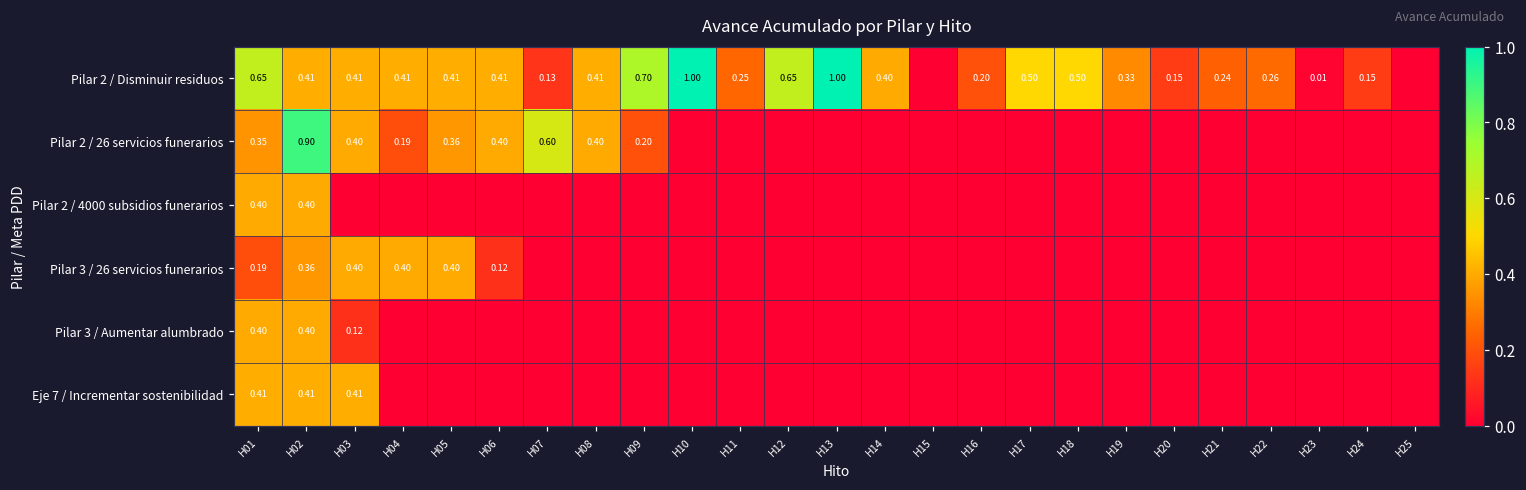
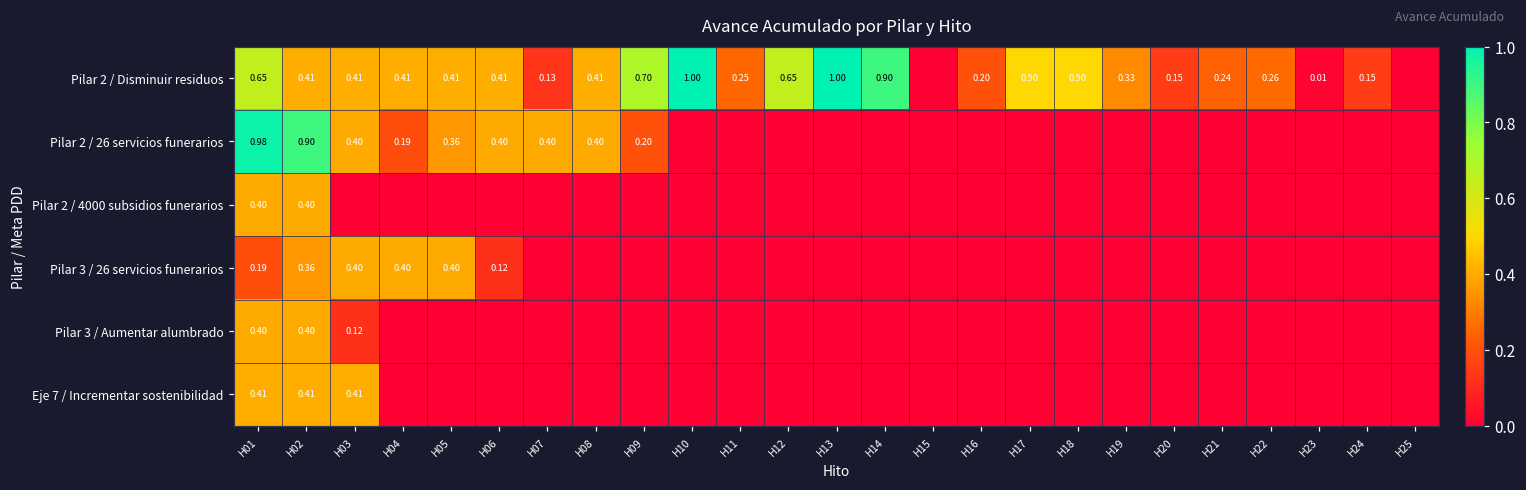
Pilar 2 / Disminuir residuos, H14: 0.40 -> 0.90
Pilar 2 / 26 servicios funerarios, H01: 0.35 -> 0.98
Pilar 2 / 26 servicios funerarios, H07: 0.60 -> 0.40
